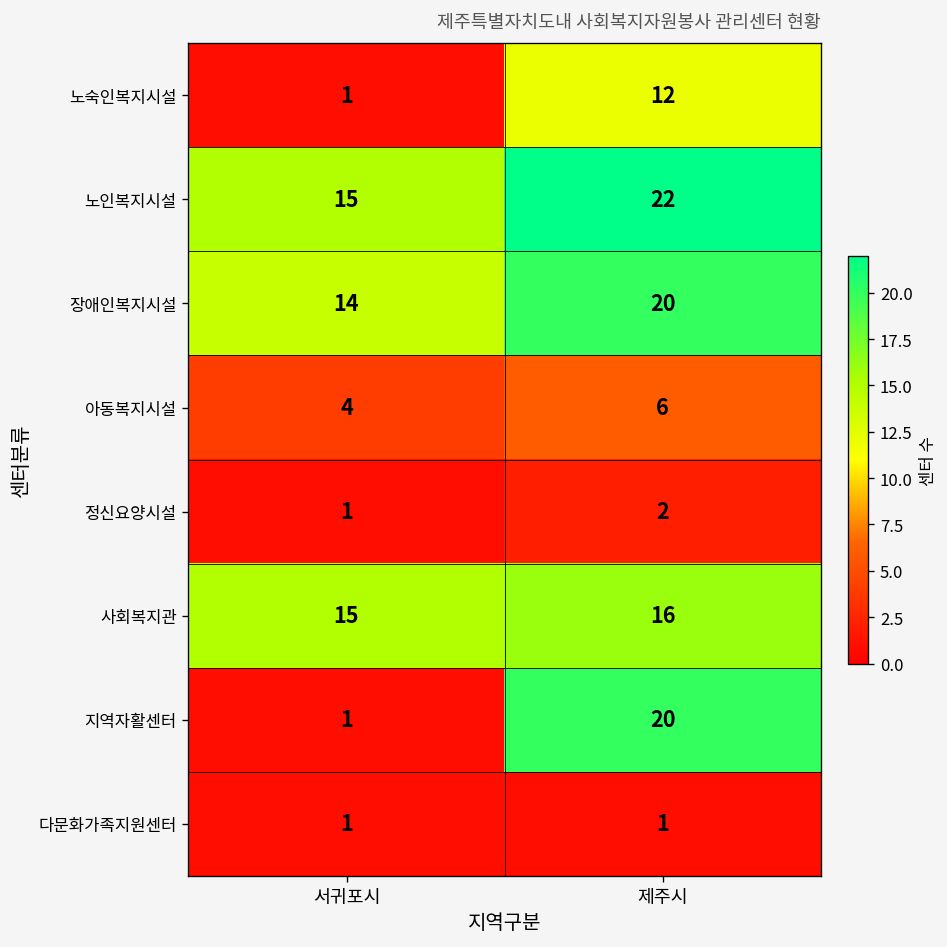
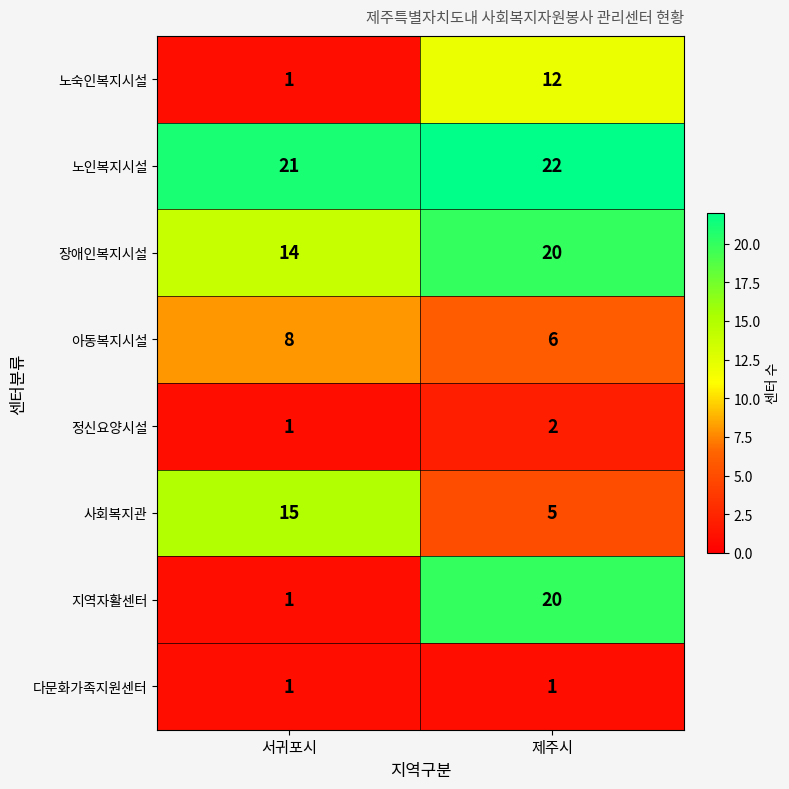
노인복지시설, 서귀포시: 15 -> 21
아동복지시설, 서귀포시: 4 -> 8
사회복지관, 제주시: 16 -> 5
